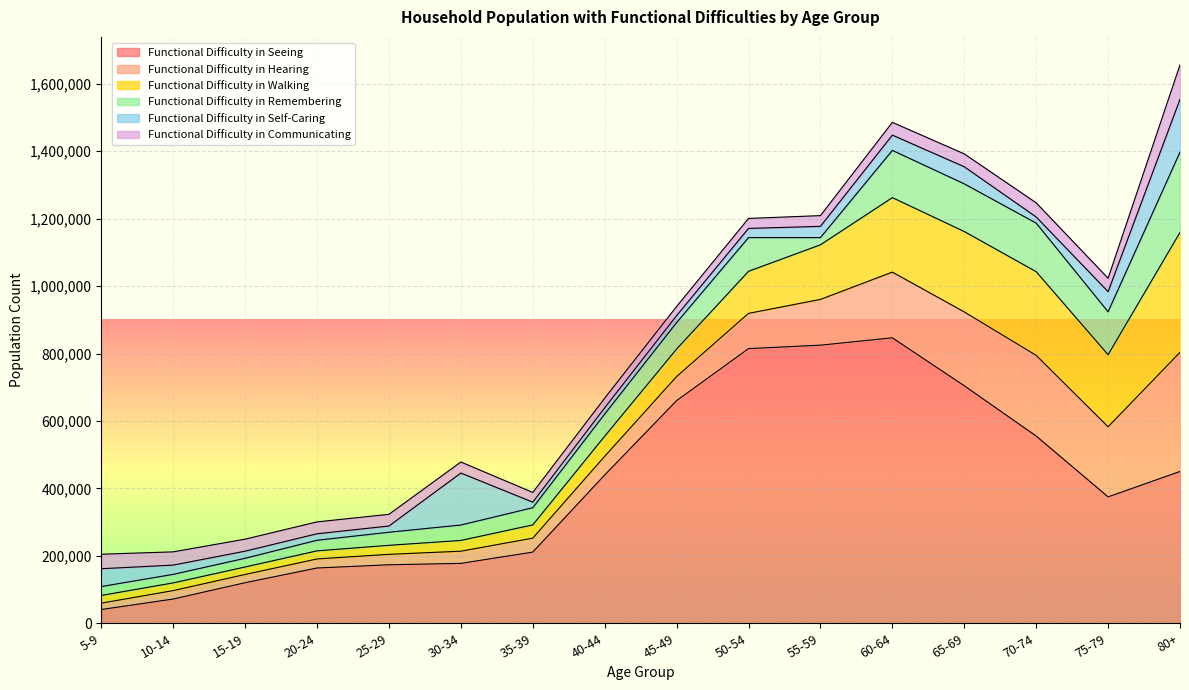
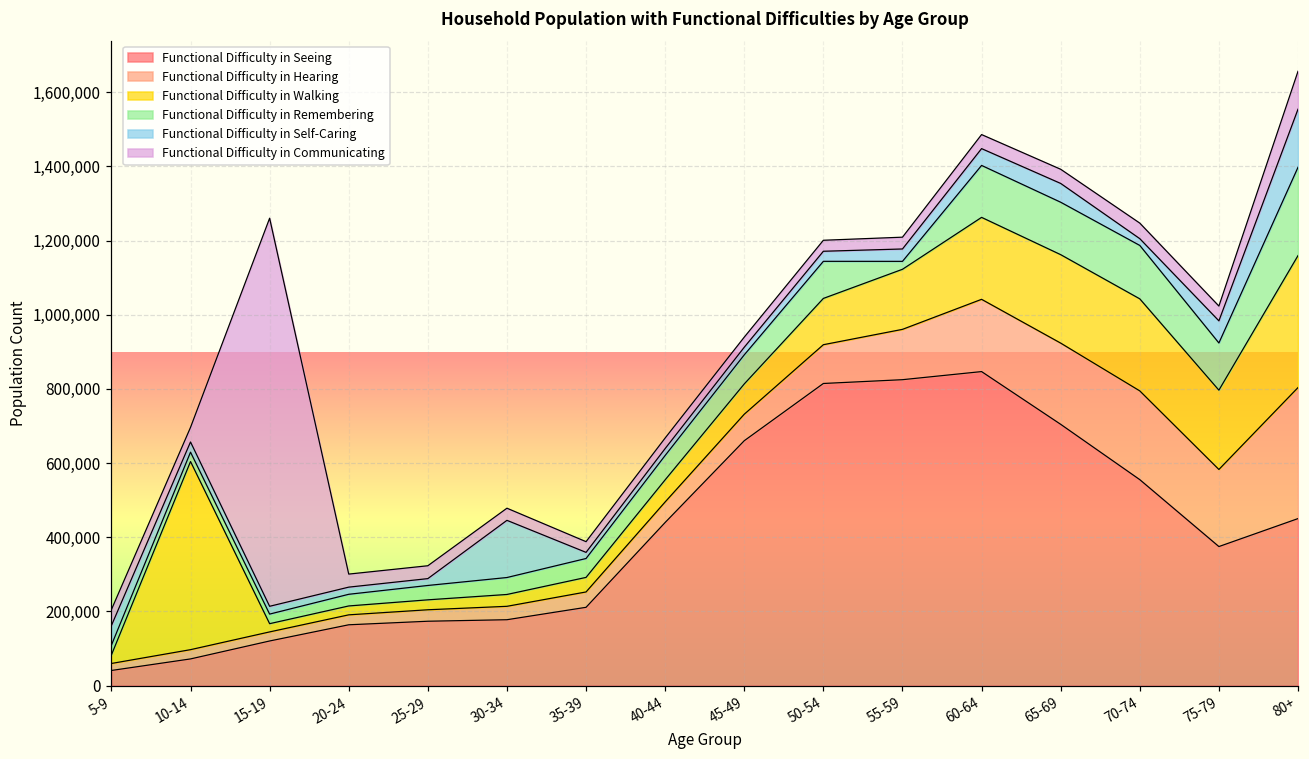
Functional Difficulty in Walking, 10-14: 20,000 -> 510,000
Functional Difficulty in Communicating, 15-19: 40,000 -> 1,050,000
